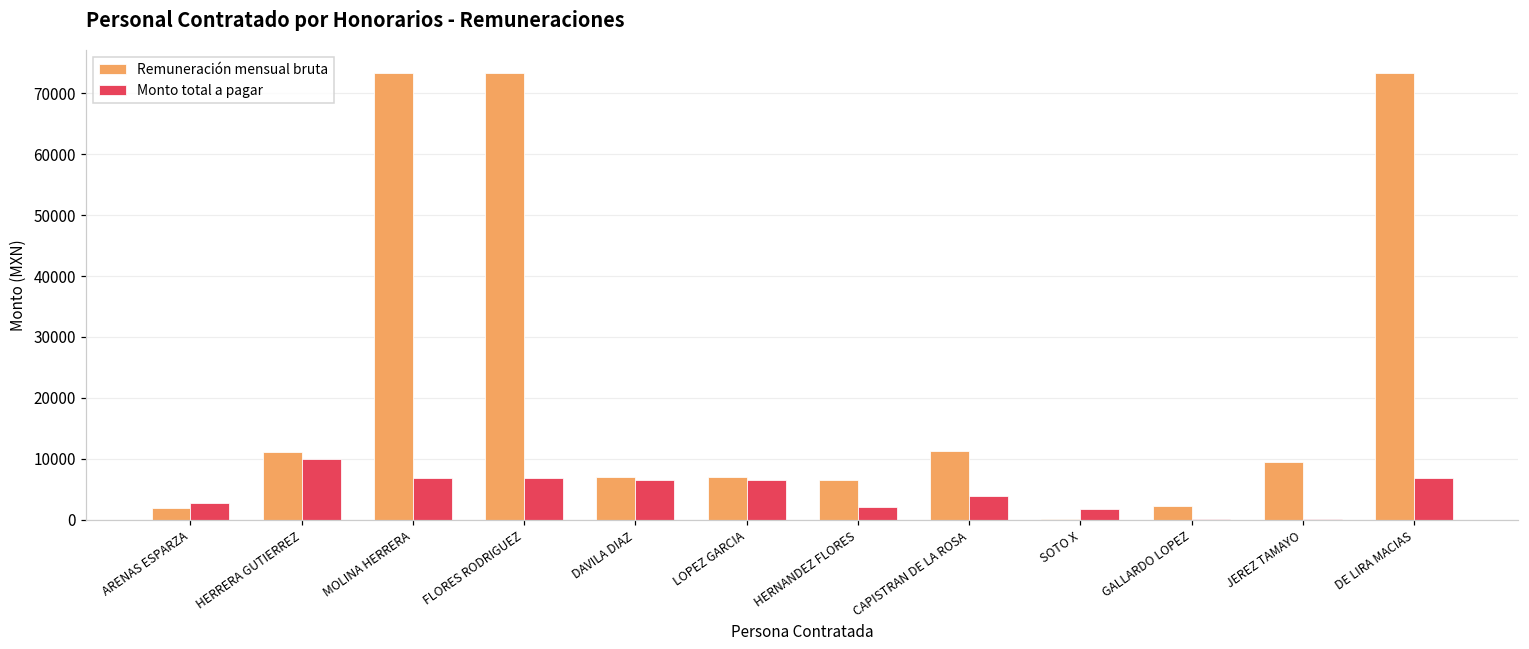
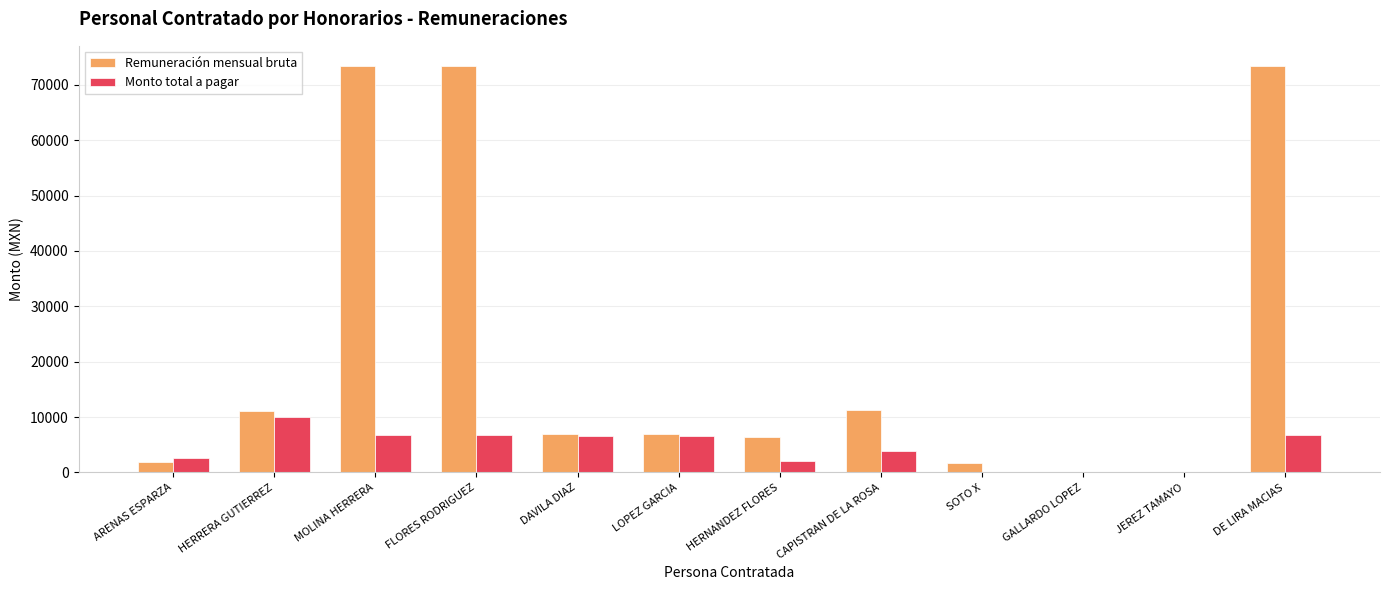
Remuneración mensual bruta, SOTO X: 0 -> 2000
Monto total a pagar, SOTO X: 2000 -> 0
Remuneración mensual bruta, GALLARDO LOPEZ: 2000 -> 0
Remuneración mensual bruta, JEREZ TAMAYO: 9000 -> 0
